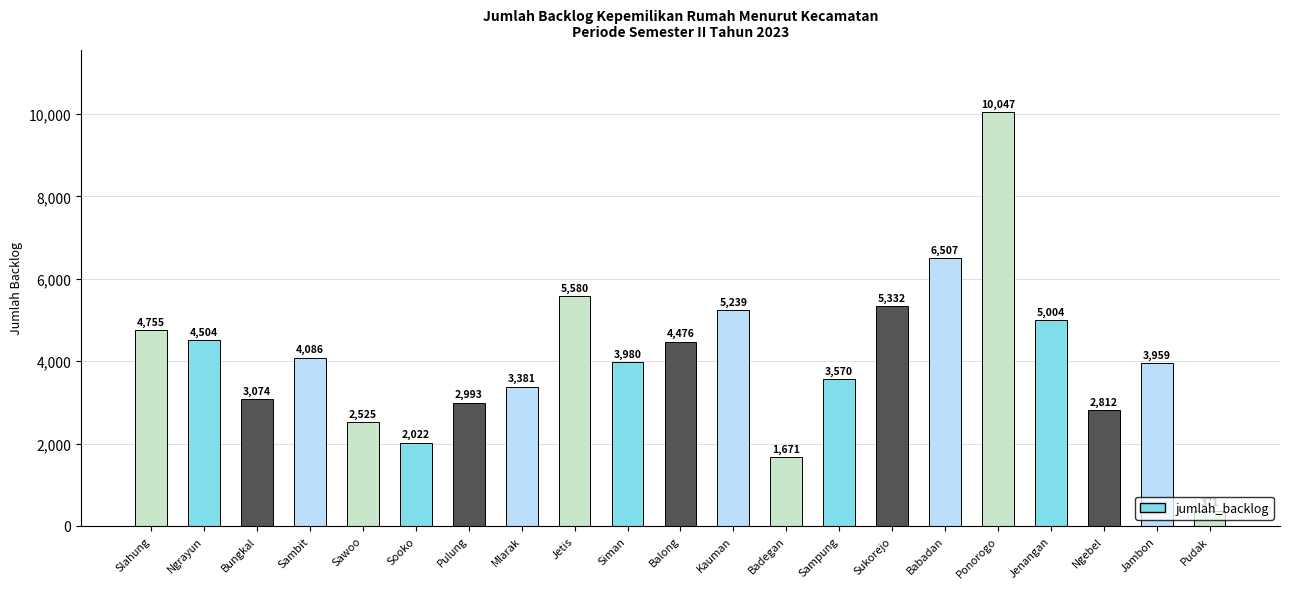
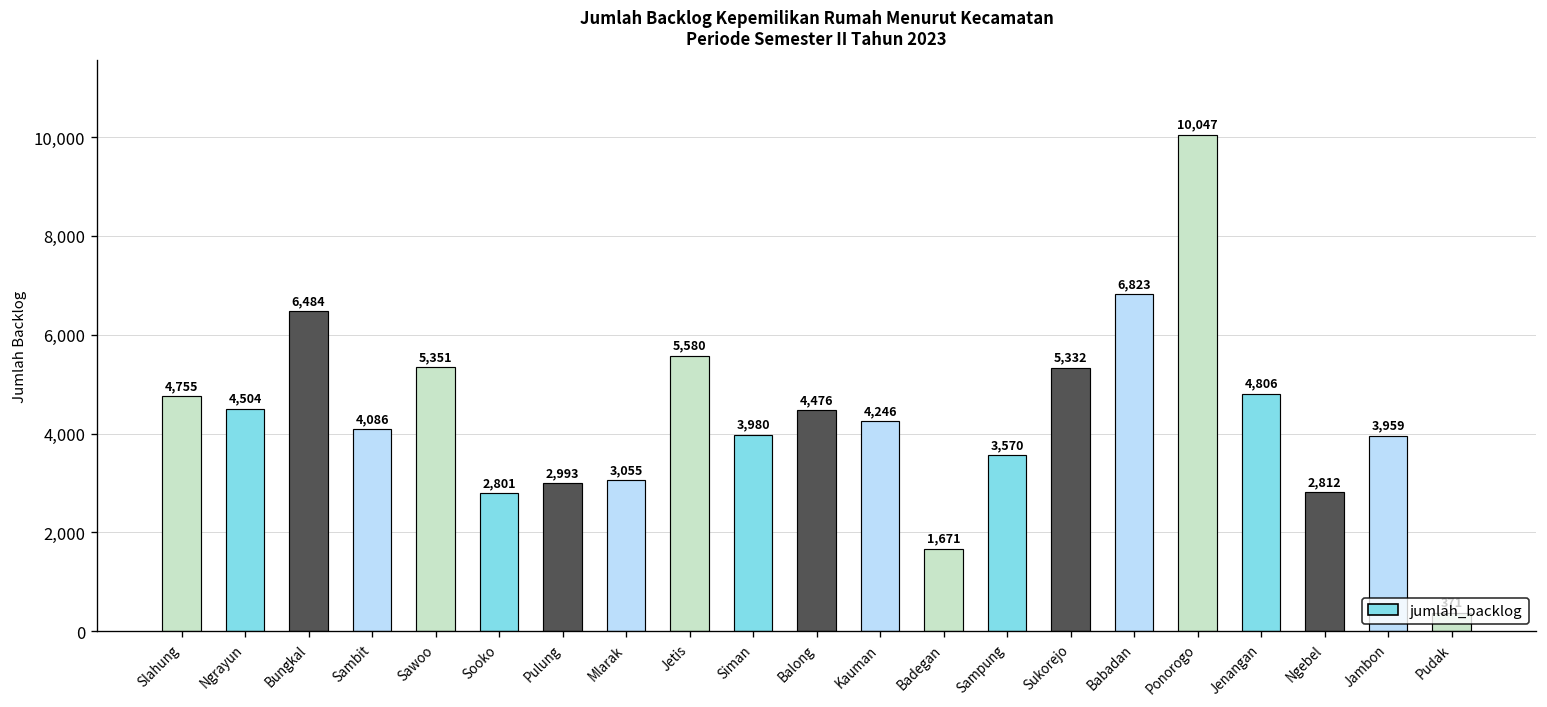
Bungkal: 3,074 -> 6,484
Sawoo: 2,525 -> 5,351
Sooko: 2,022 -> 2,801
Mlarak: 3,381 -> 3,055
Kauman: 5,239 -> 4,246
Babadan: 6,507 -> 6,823
Jenangan: 5,004 -> 4,806
